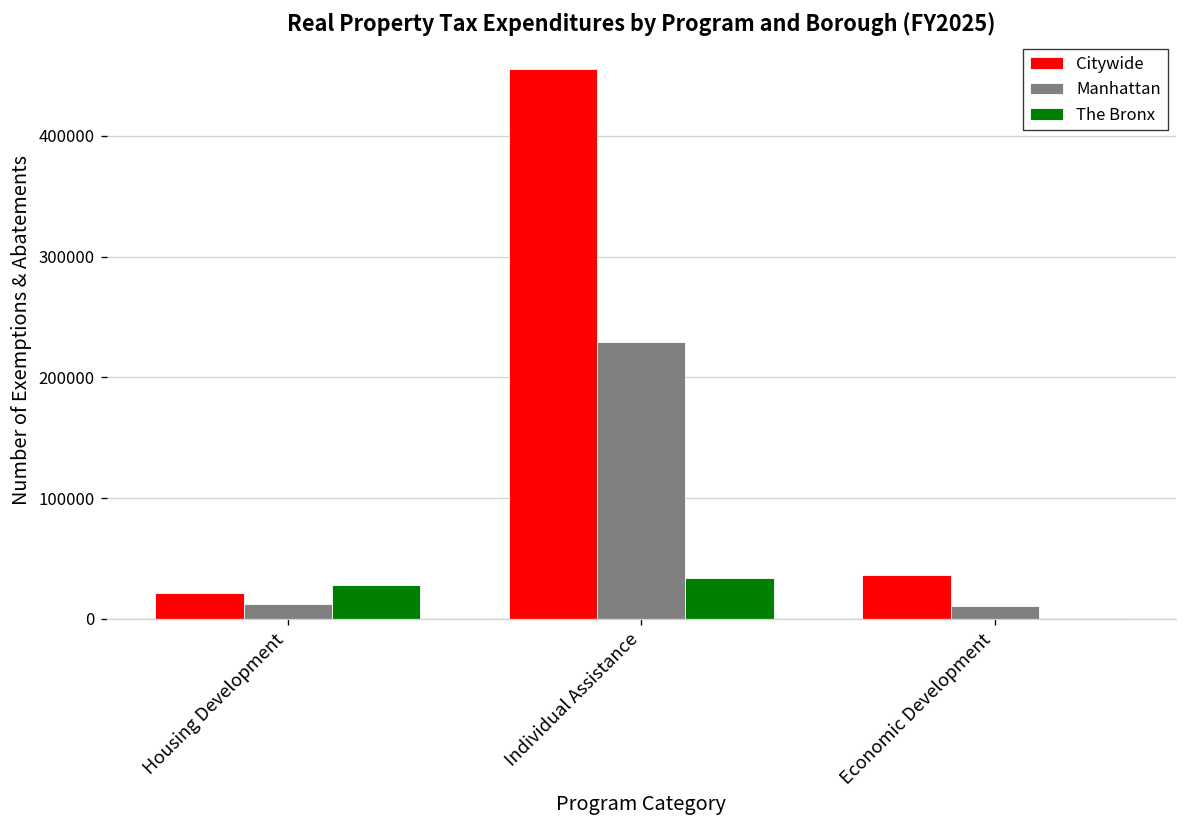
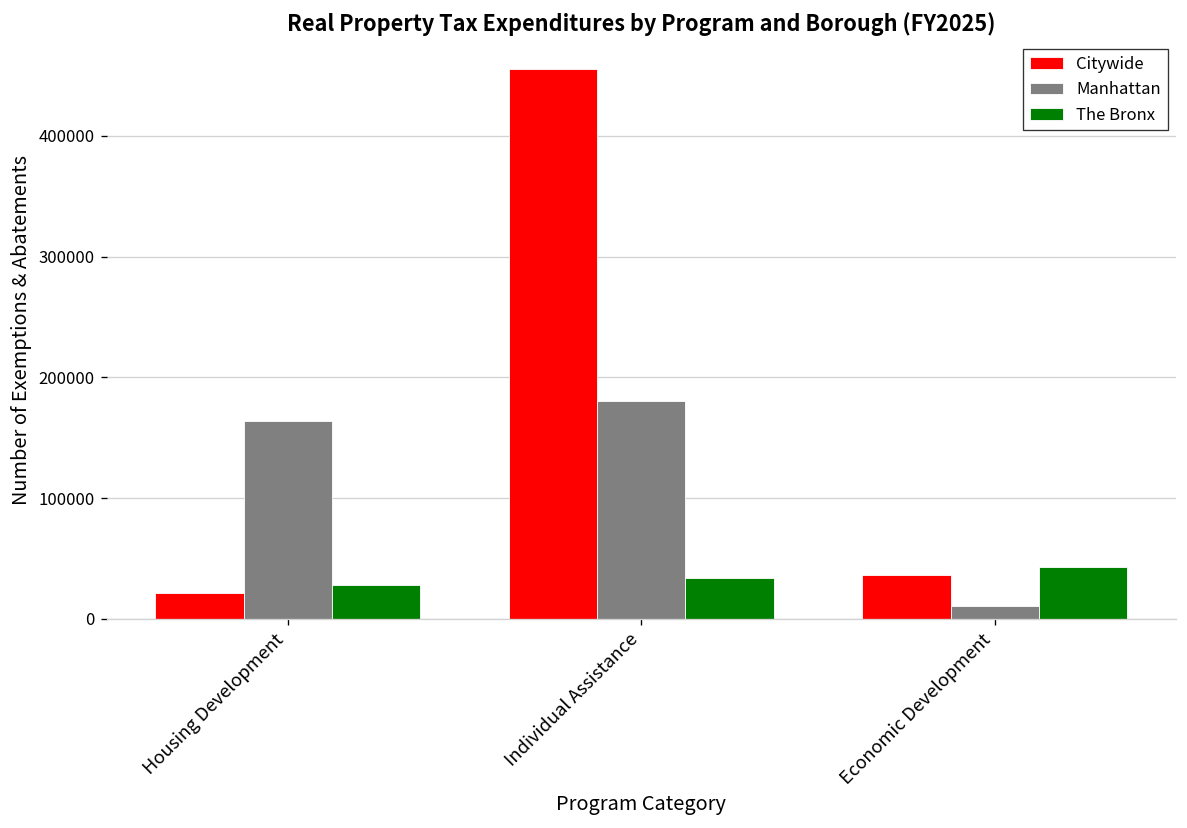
Manhattan, Housing Development: 13000 -> 163000
Manhattan, Individual Assistance: 229000 -> 180000
The Bronx, Economic Development: 1000 -> 43000
